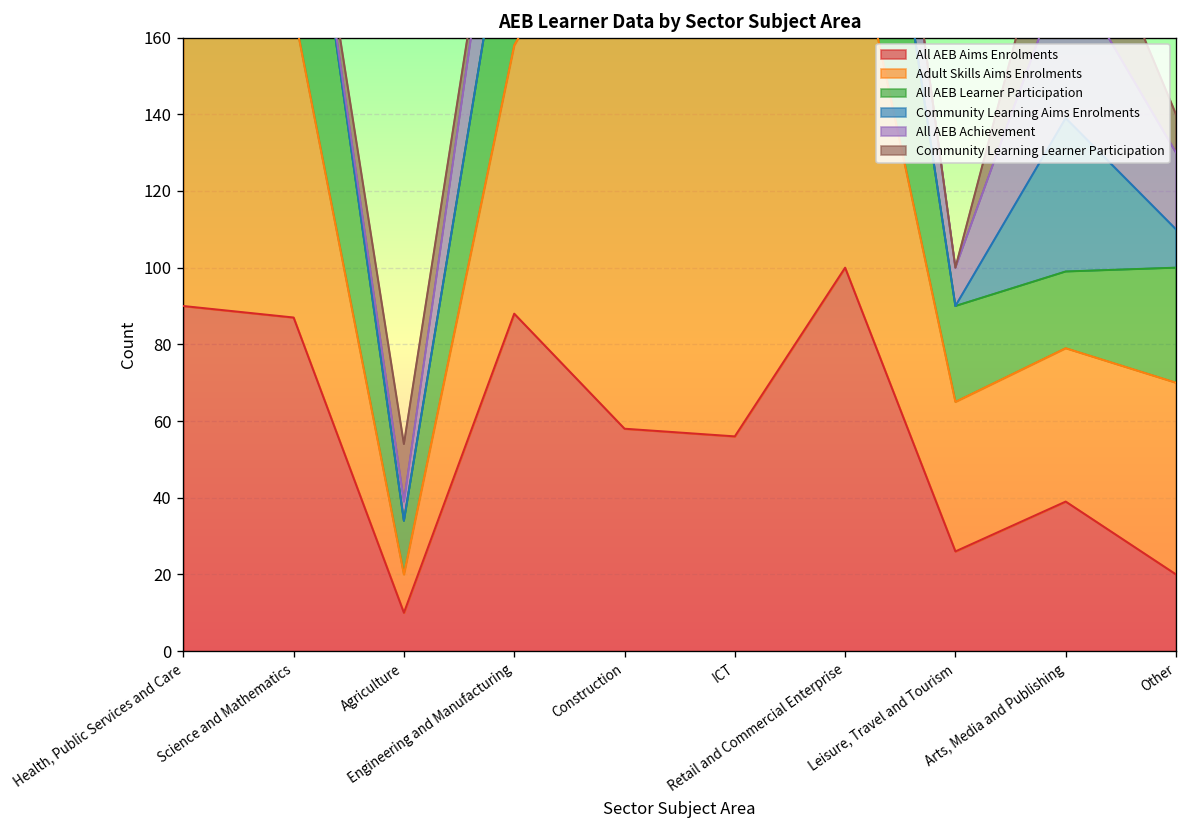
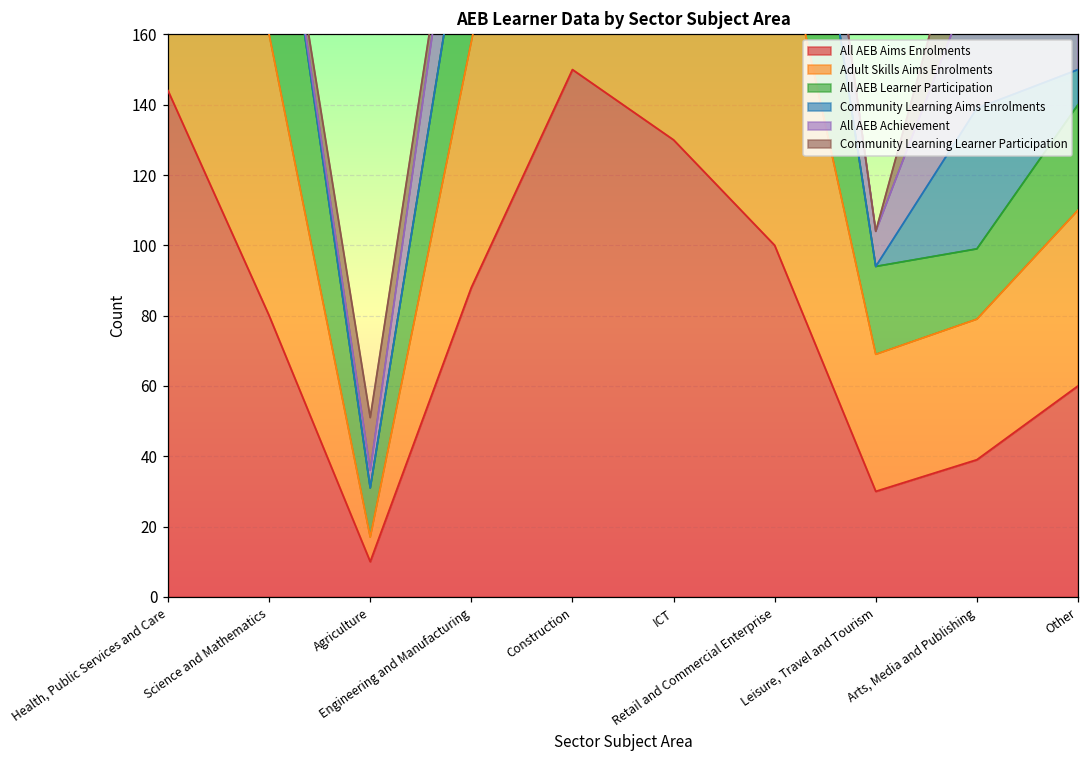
All AEB Aims Enrolments, Health, Public Services and Care: 90 -> 144
All AEB Aims Enrolments, Science and Mathematics: 87 -> 80
Adult Skills Aims Enrolments, Agriculture: 10 -> 7
All AEB Aims Enrolments, Construction: 58 -> 150
All AEB Aims Enrolments, ICT: 56 -> 130
All AEB Aims Enrolments, Leisure, Travel and Tourism: 26 -> 30
All AEB Aims Enrolments, Other: 20 -> 60
